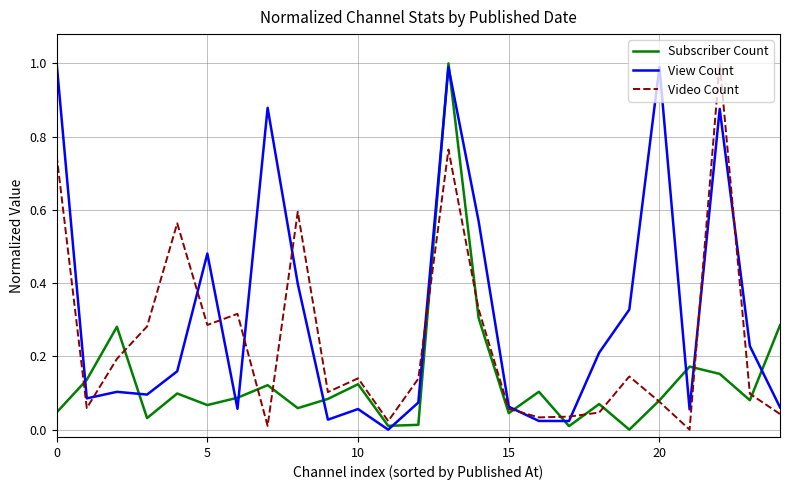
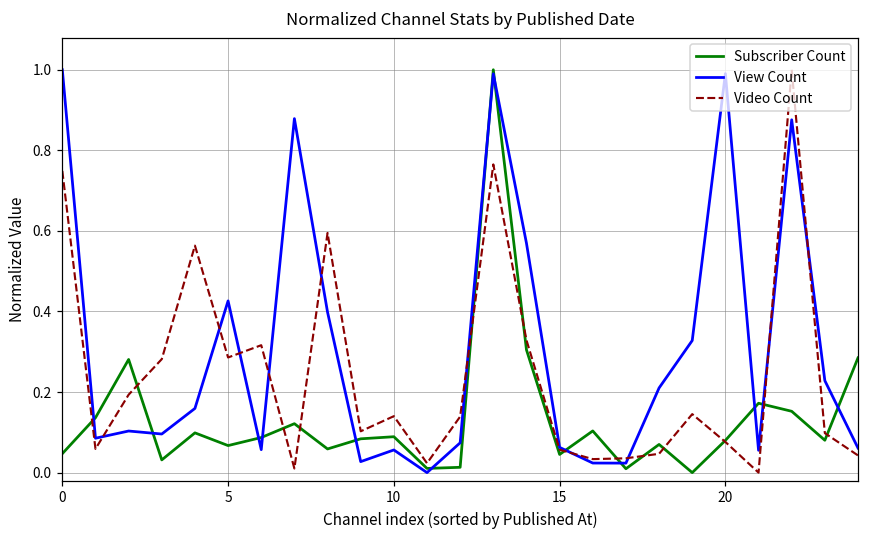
View Count, 5: 0.48 -> 0.43
Subscriber Count, 10: 0.12 -> 0.09
